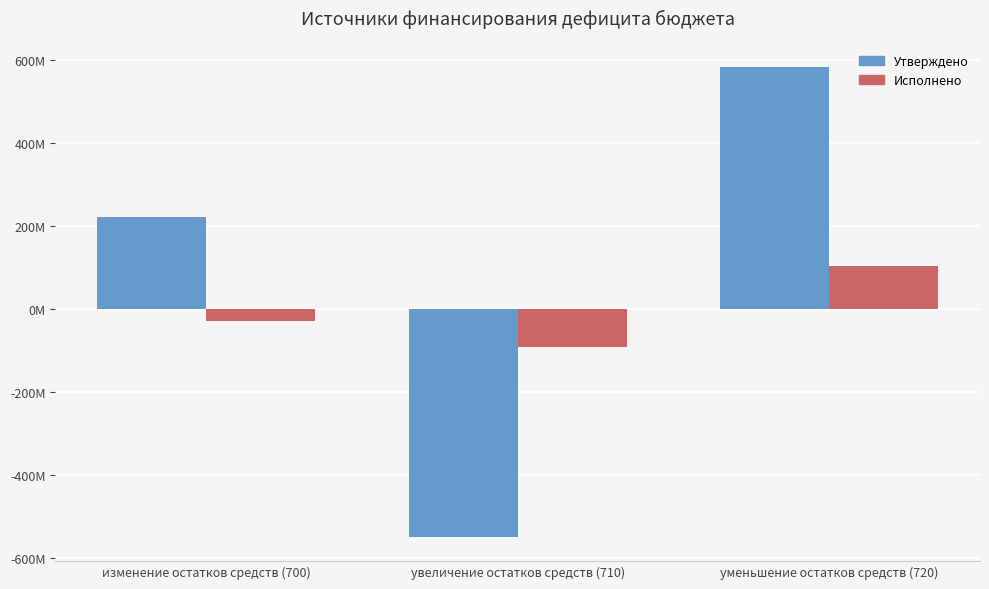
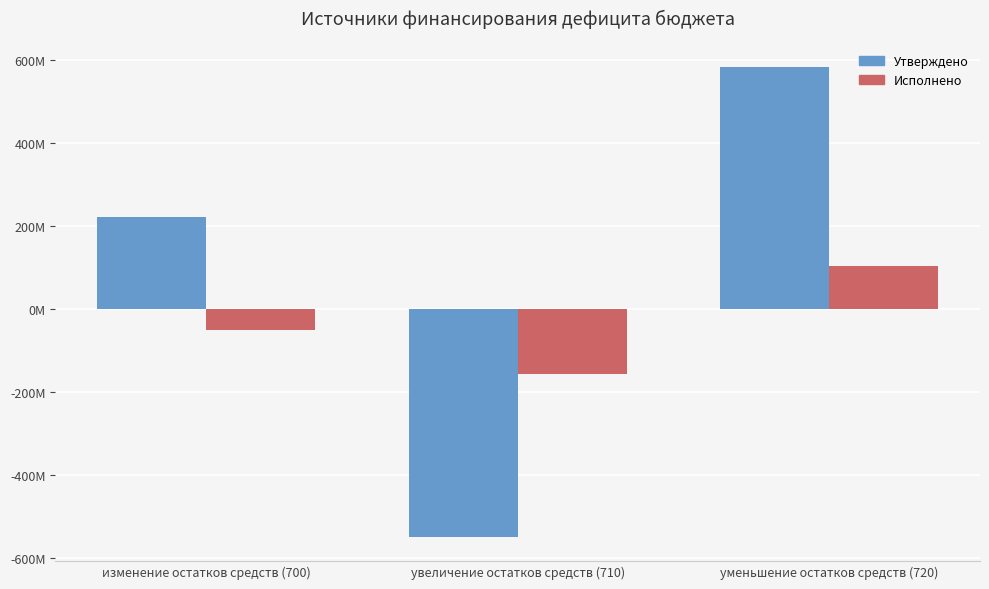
Исполнено, изменение остатков средств (700): -30000000 -> -50000000
Исполнено, увеличение остатков средств (710): -90000000 -> -160000000
